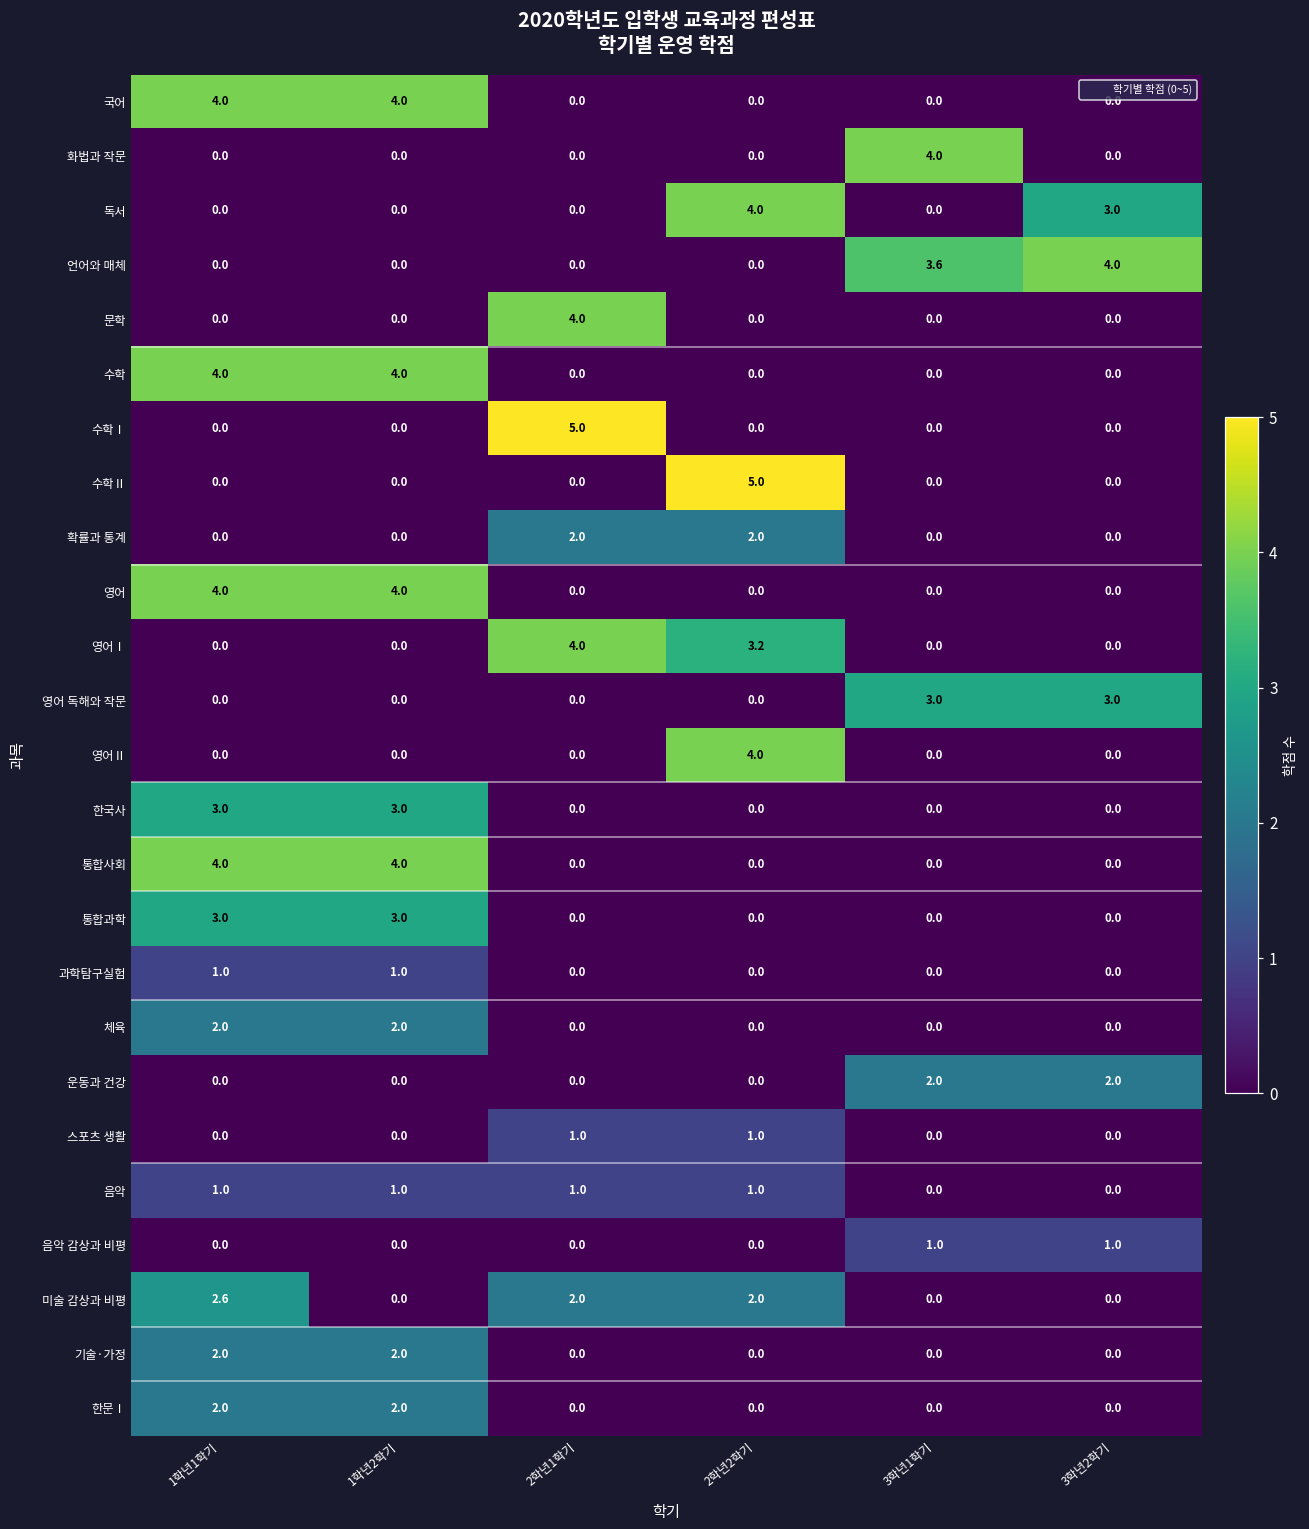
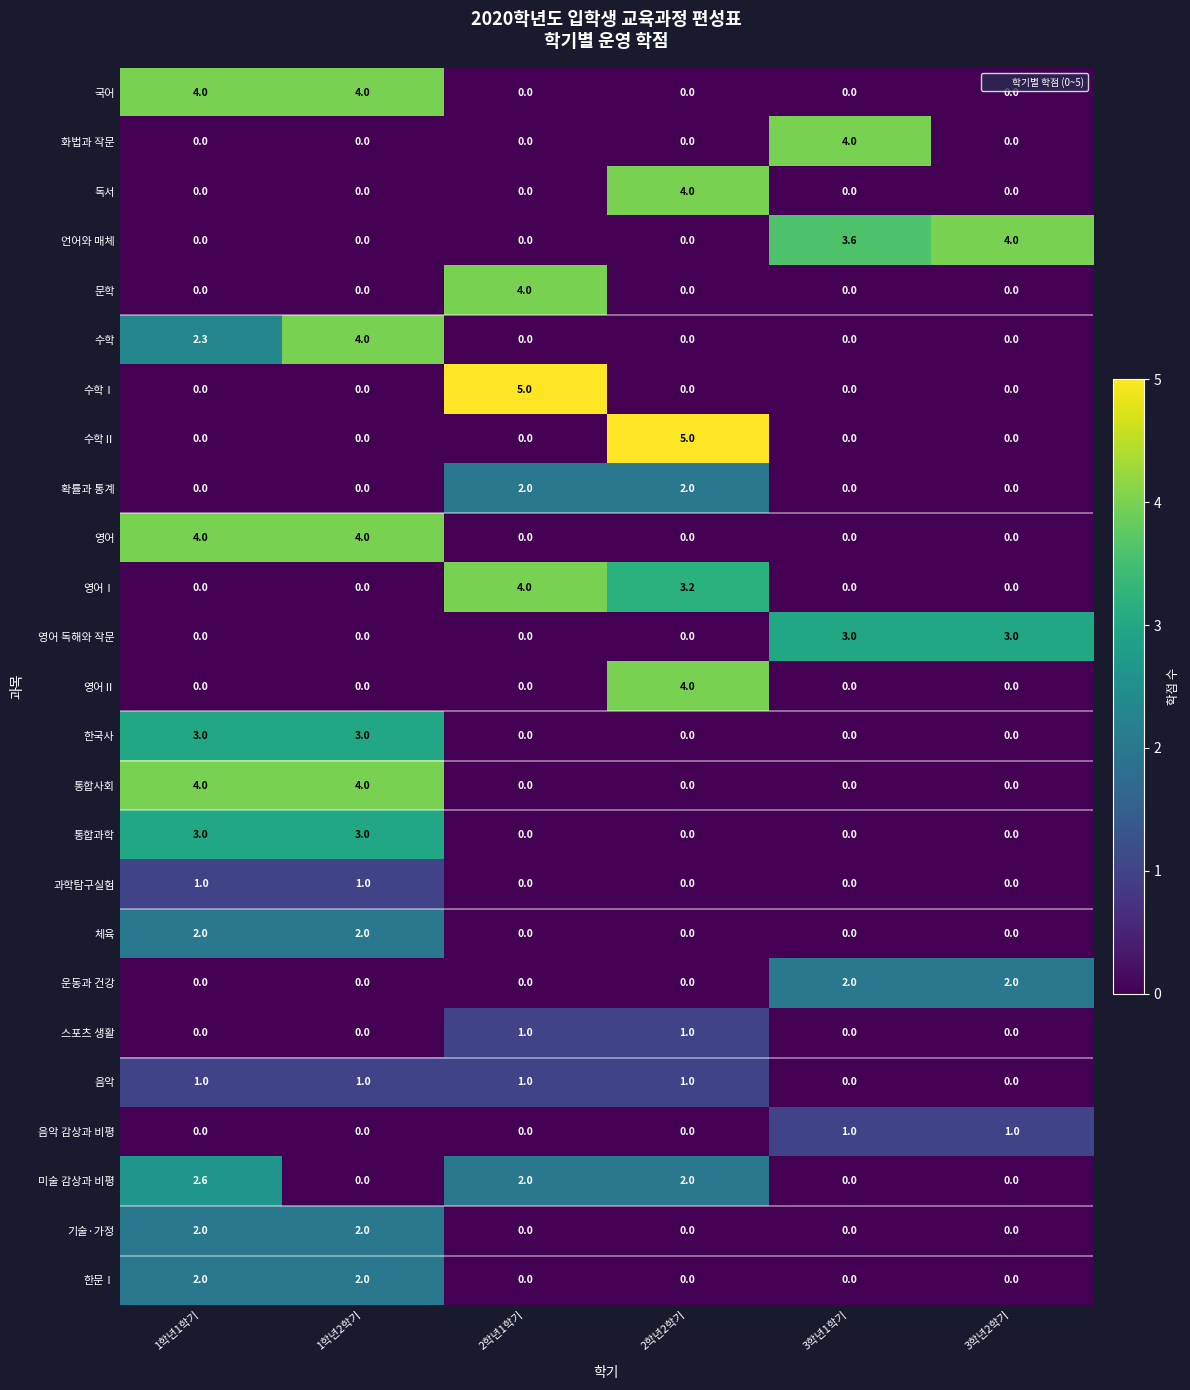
독서, 3학년2학기: 3.0 -> 0.0
수학, 1학년1학기: 4.0 -> 2.3
